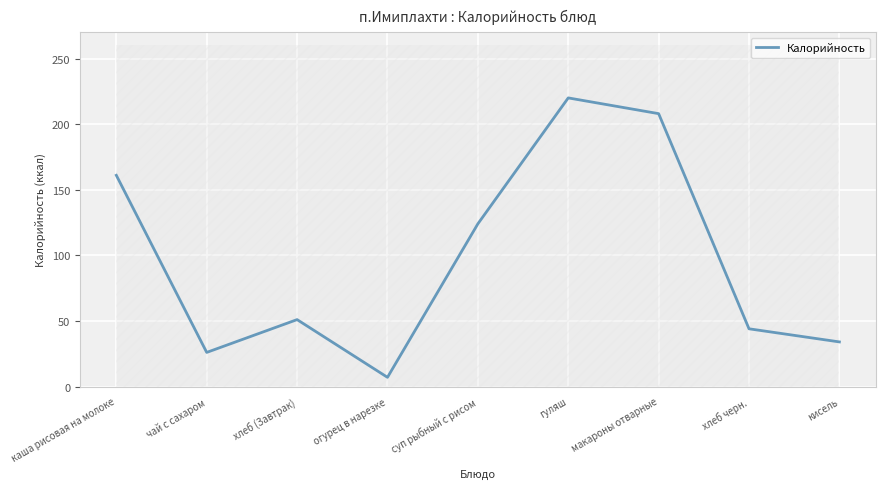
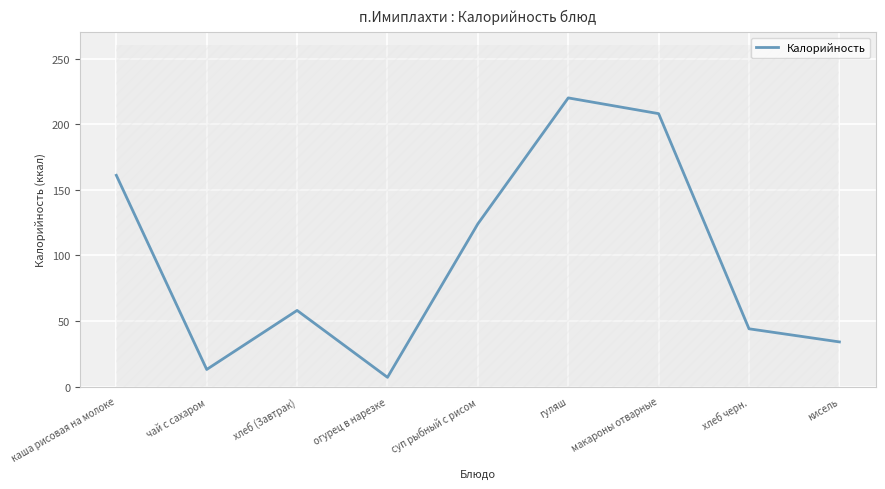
Калорийность, чай с сахаром: 26 -> 13
Калорийность, хлеб (Завтрак): 51 -> 58
